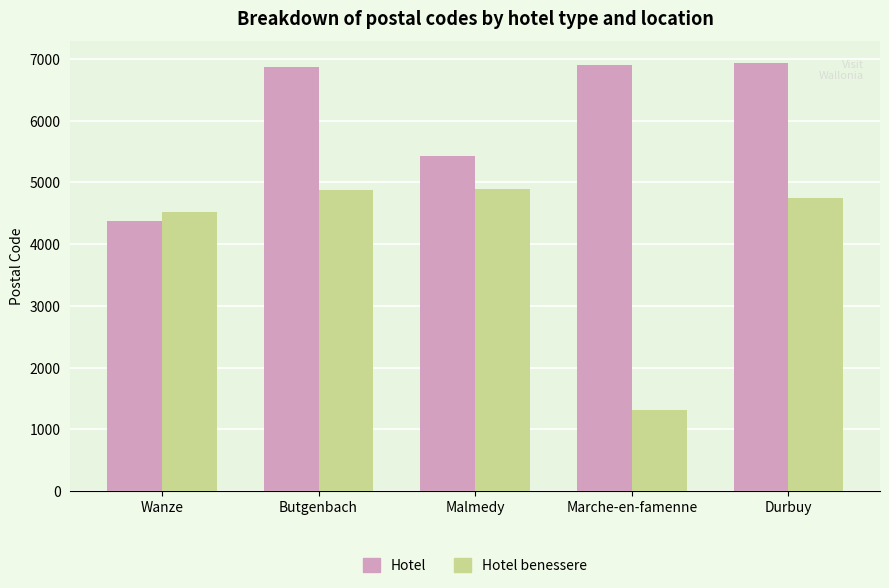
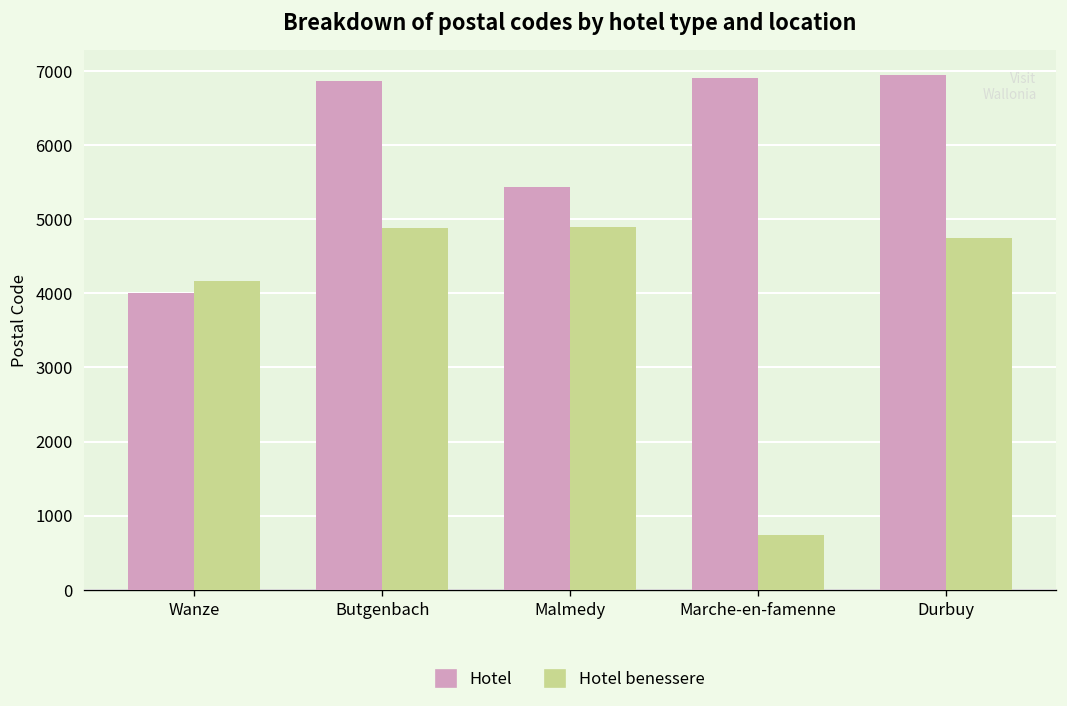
Hotel, Wanze: 4400 -> 4000
Hotel benessere, Wanze: 4500 -> 4200
Hotel benessere, Marche-en-famenne: 1300 -> 700
